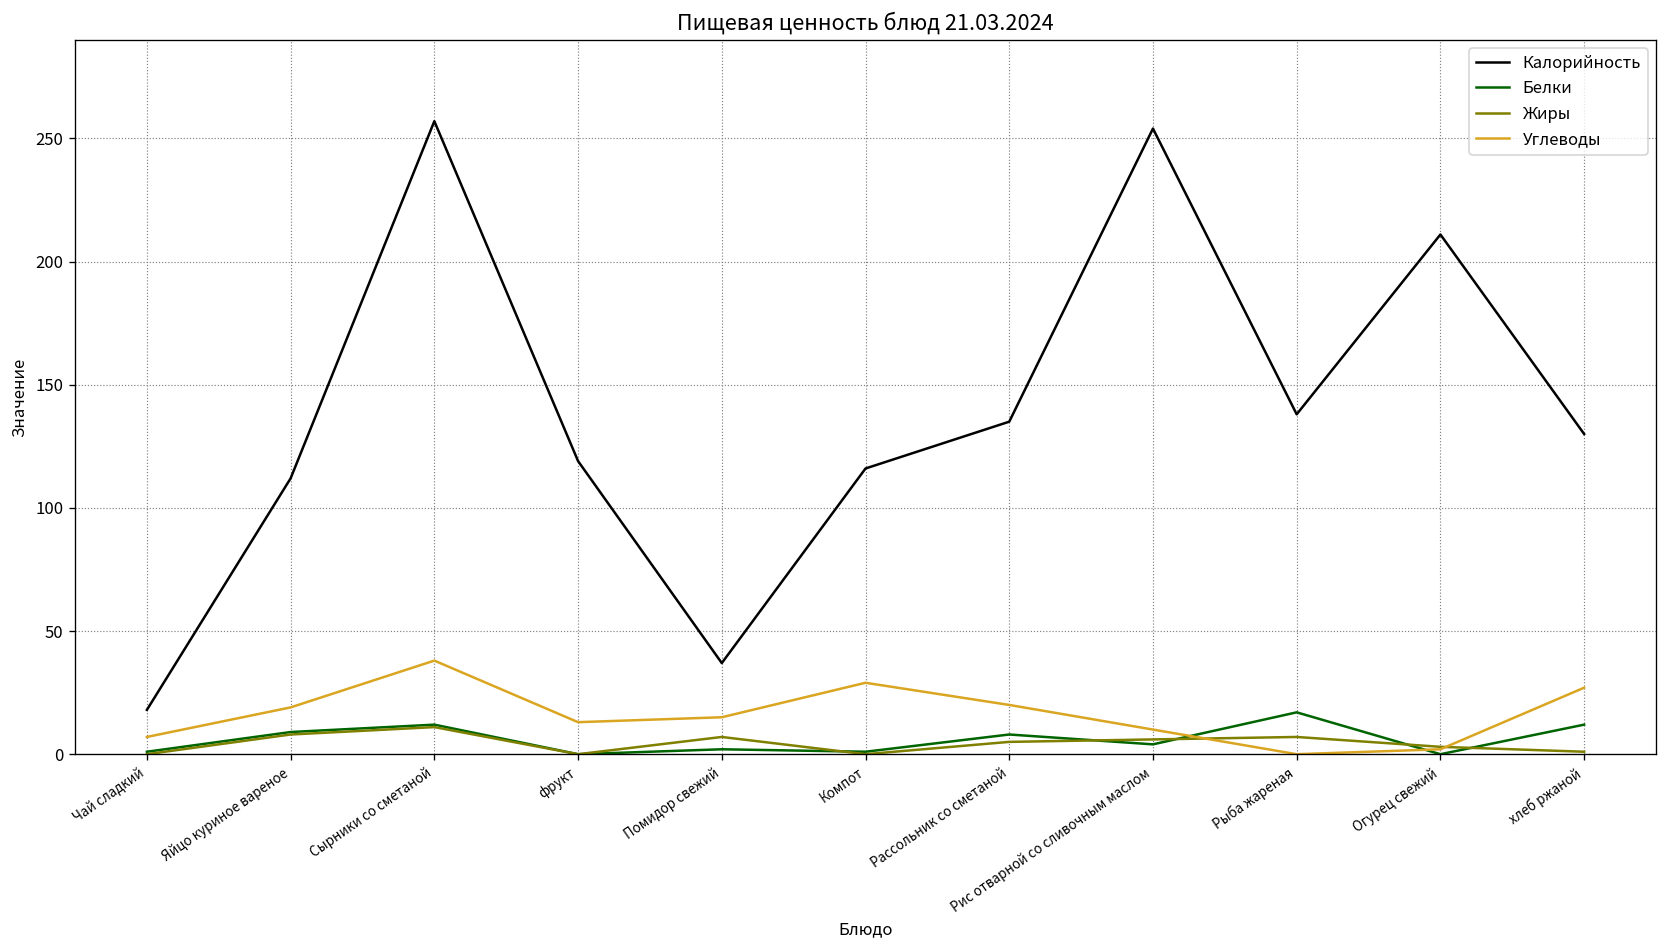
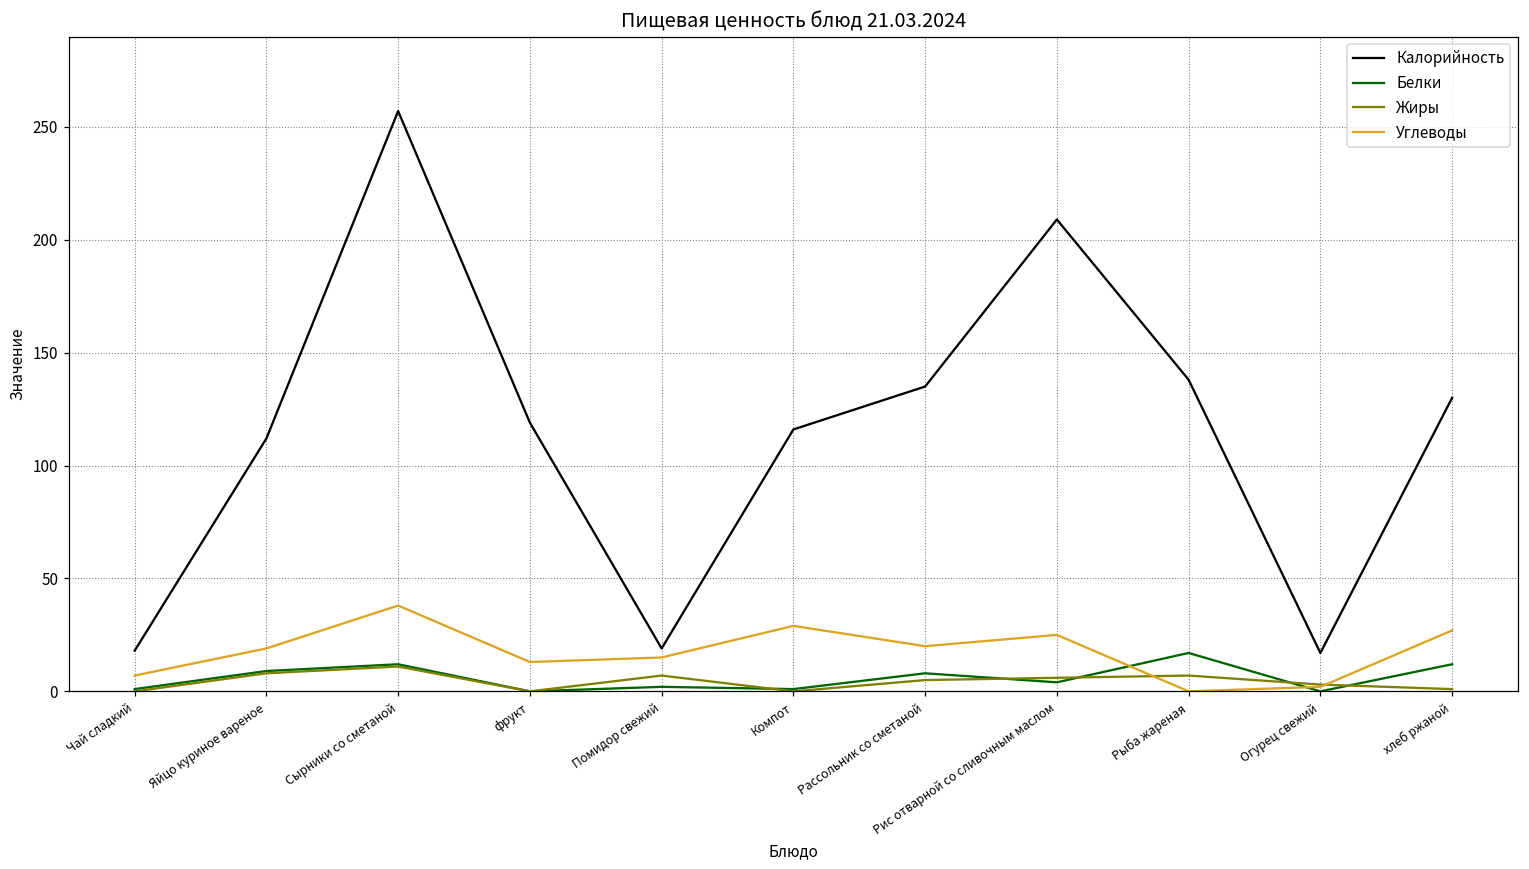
Калорийность, Помидор свежий: 37 -> 19
Калорийность, Рис отварной со сливочным маслом: 254 -> 209
Углеводы, Рис отварной со сливочным маслом: 10 -> 25
Калорийность, Огурец свежий: 211 -> 17
